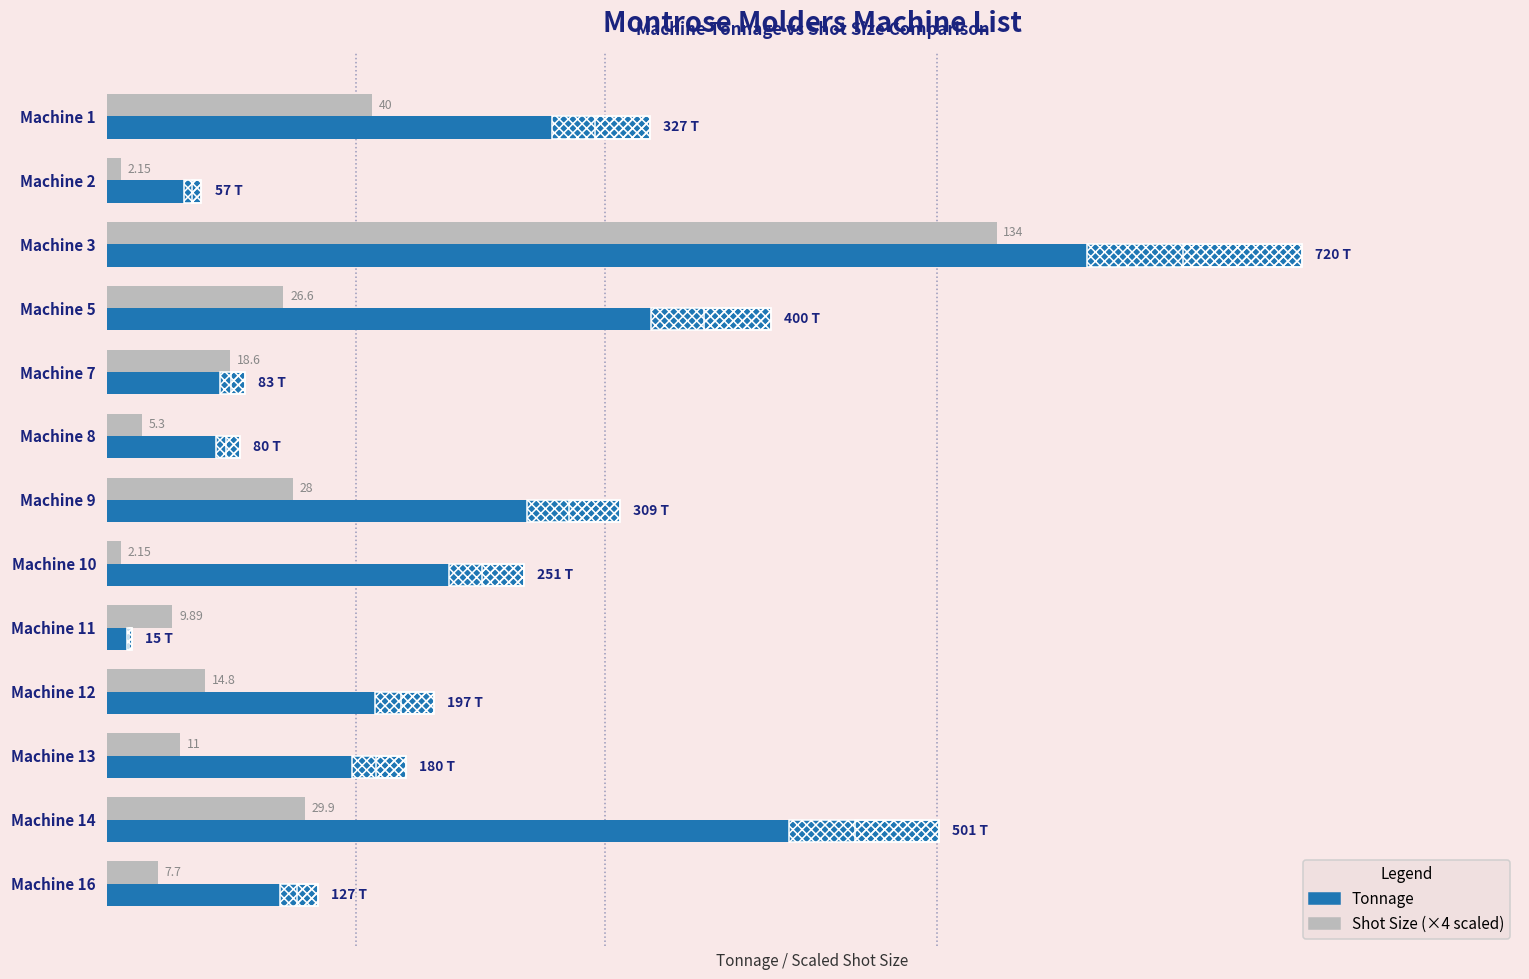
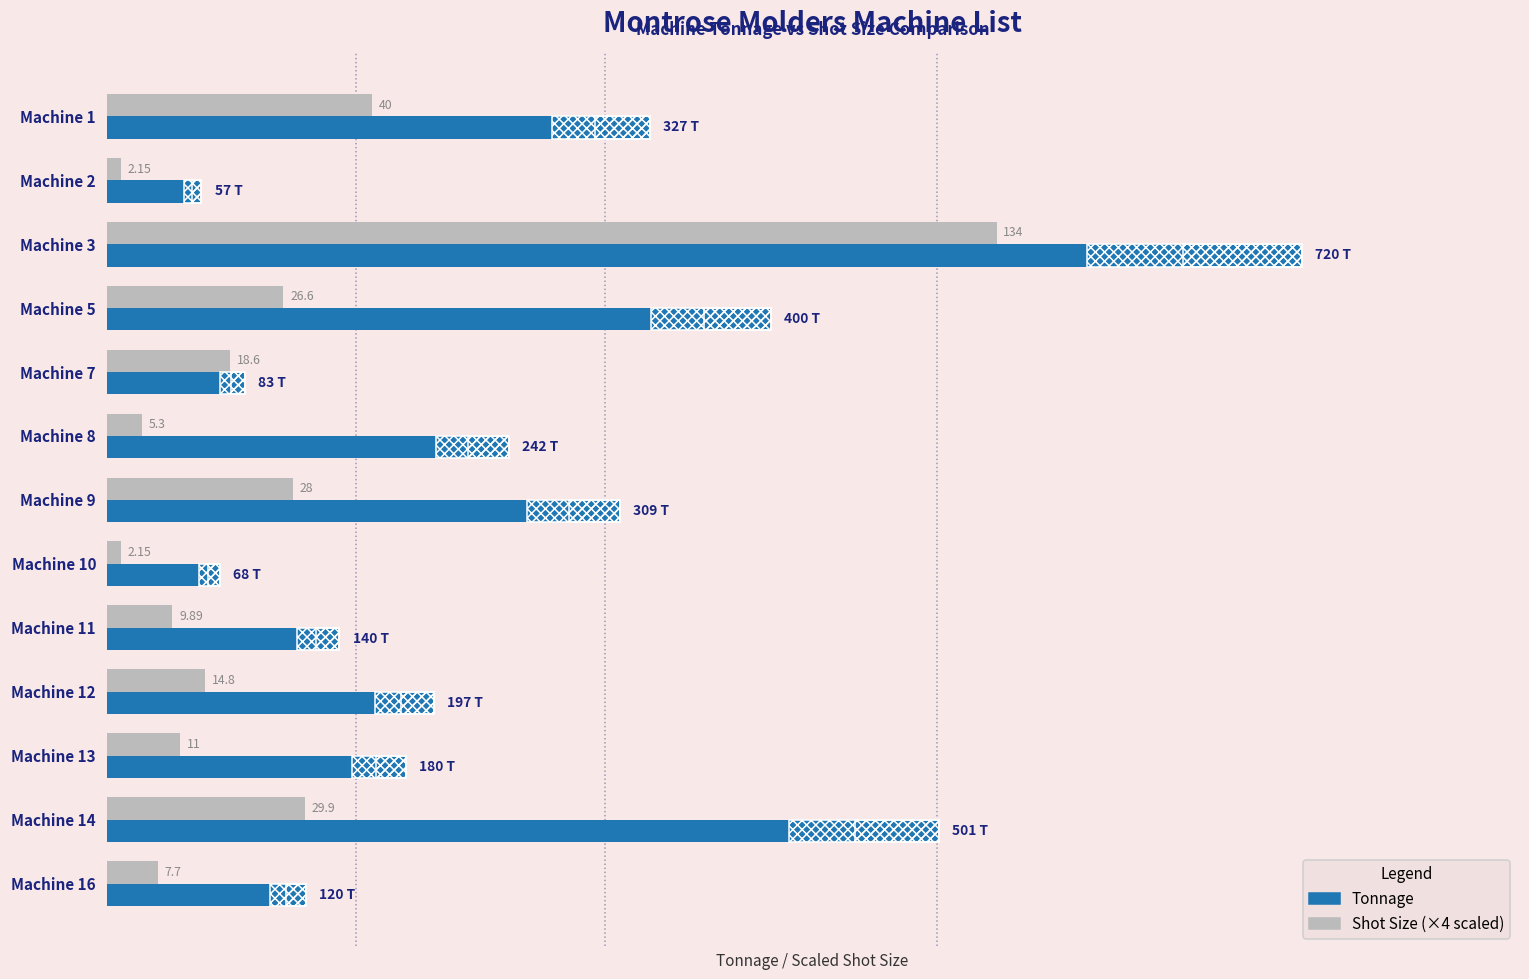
Tonnage, Machine 8: 80 -> 242
Tonnage, Machine 10: 251 -> 68
Tonnage, Machine 11: 15 -> 140
Tonnage, Machine 16: 127 -> 120
